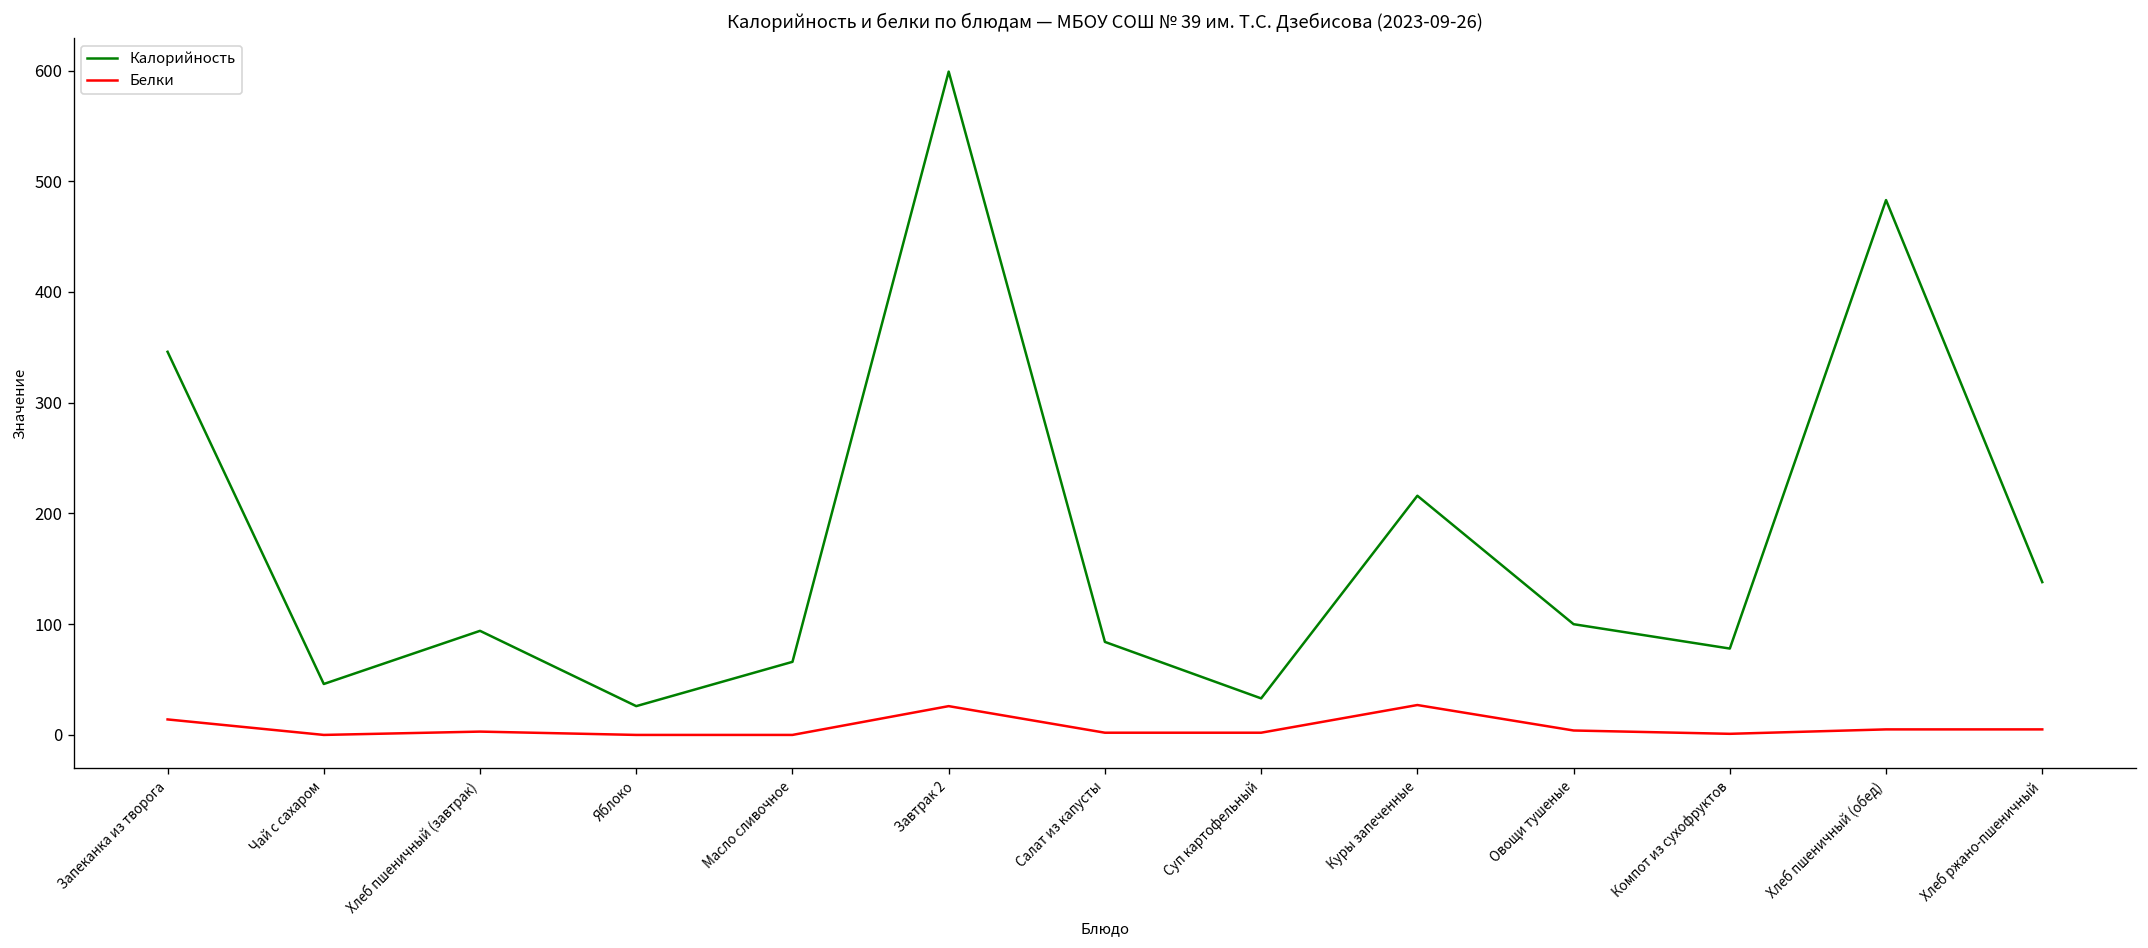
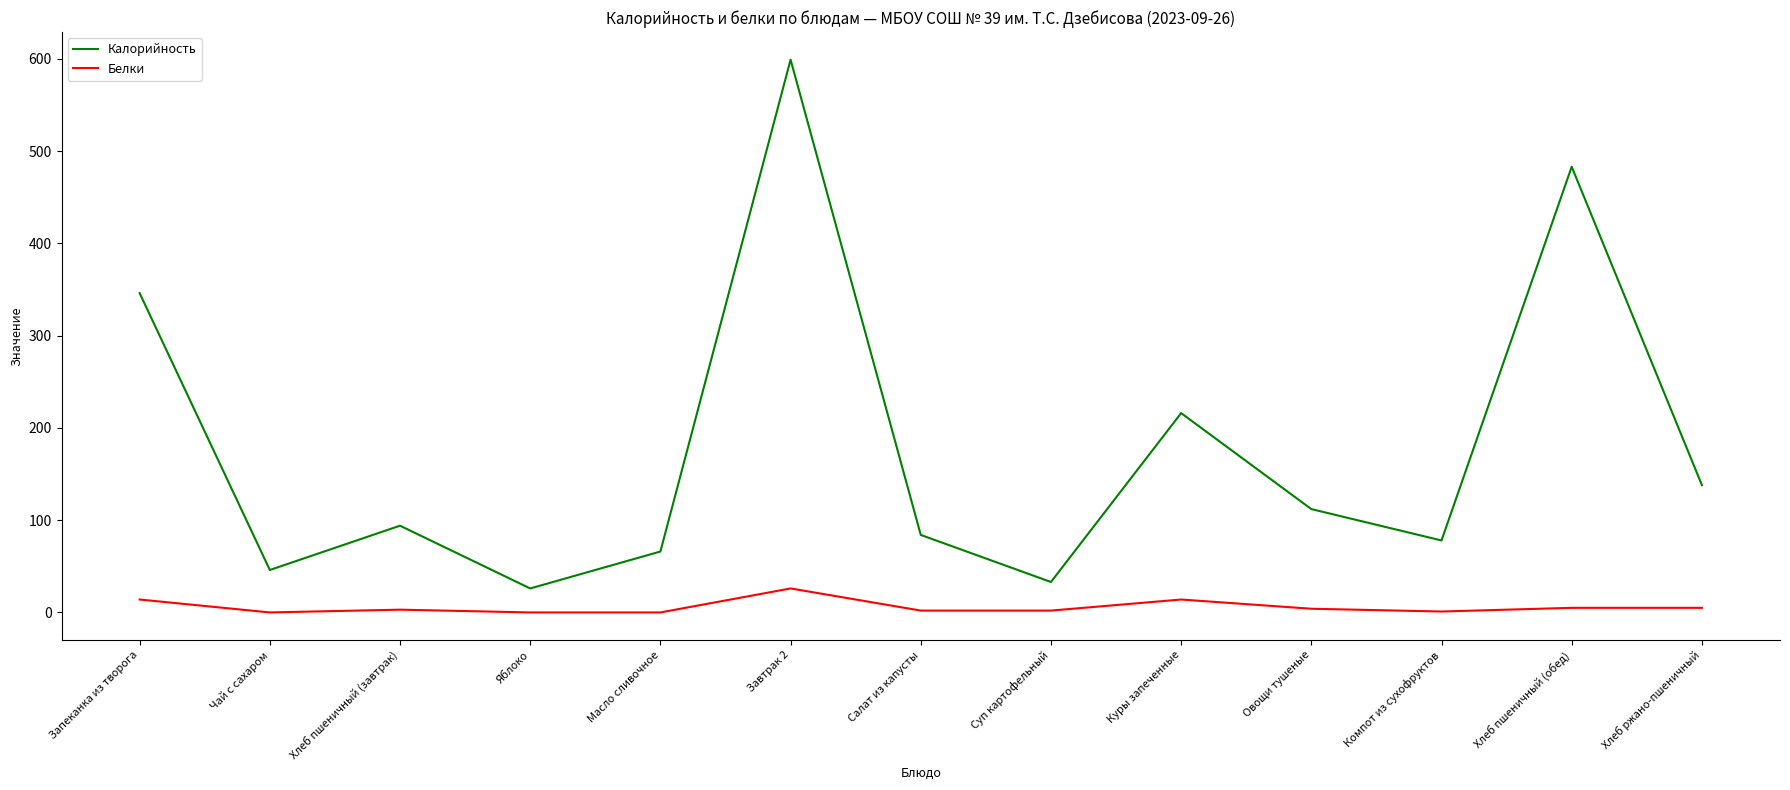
Белки, Куры запеченные: 30 -> 10
Калорийность, Овощи тушеные: 100 -> 110
